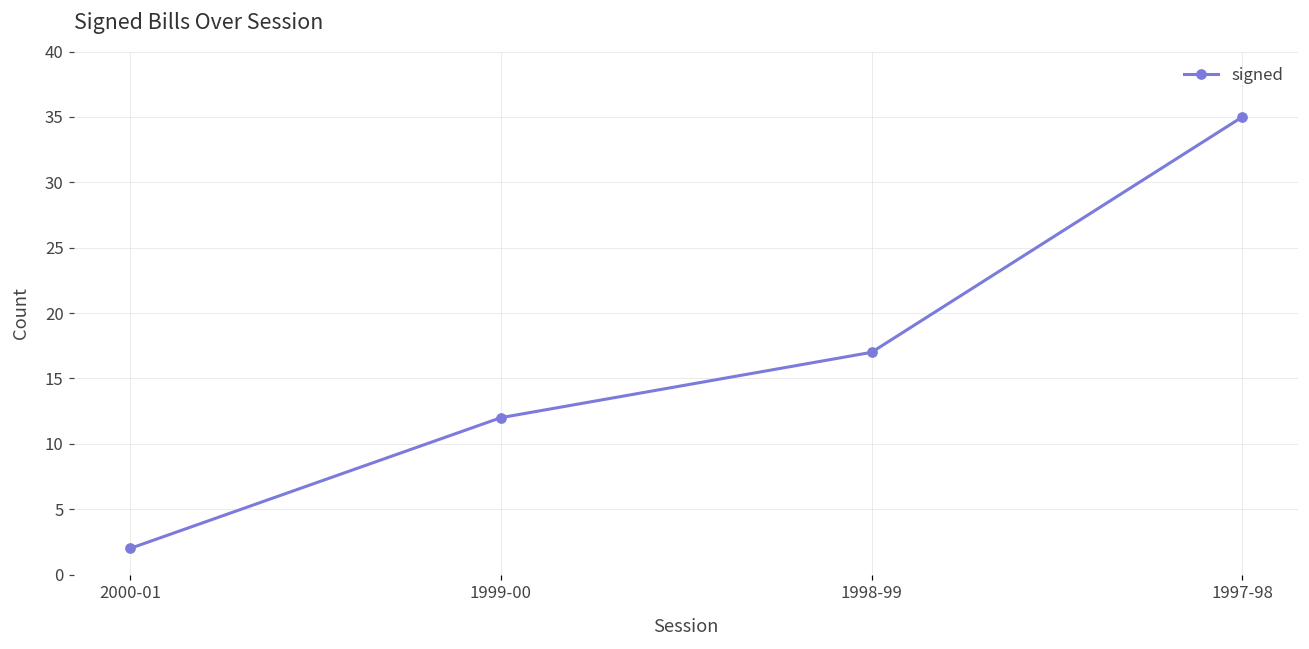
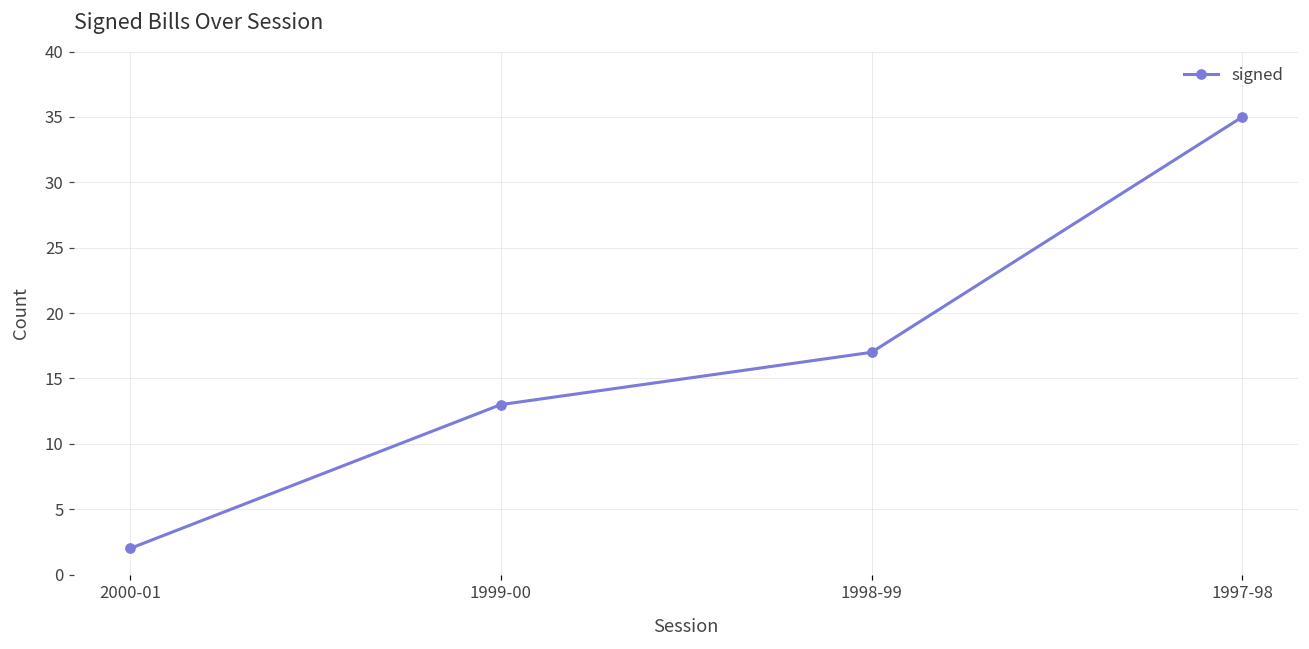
1999-00: 12 -> 13
